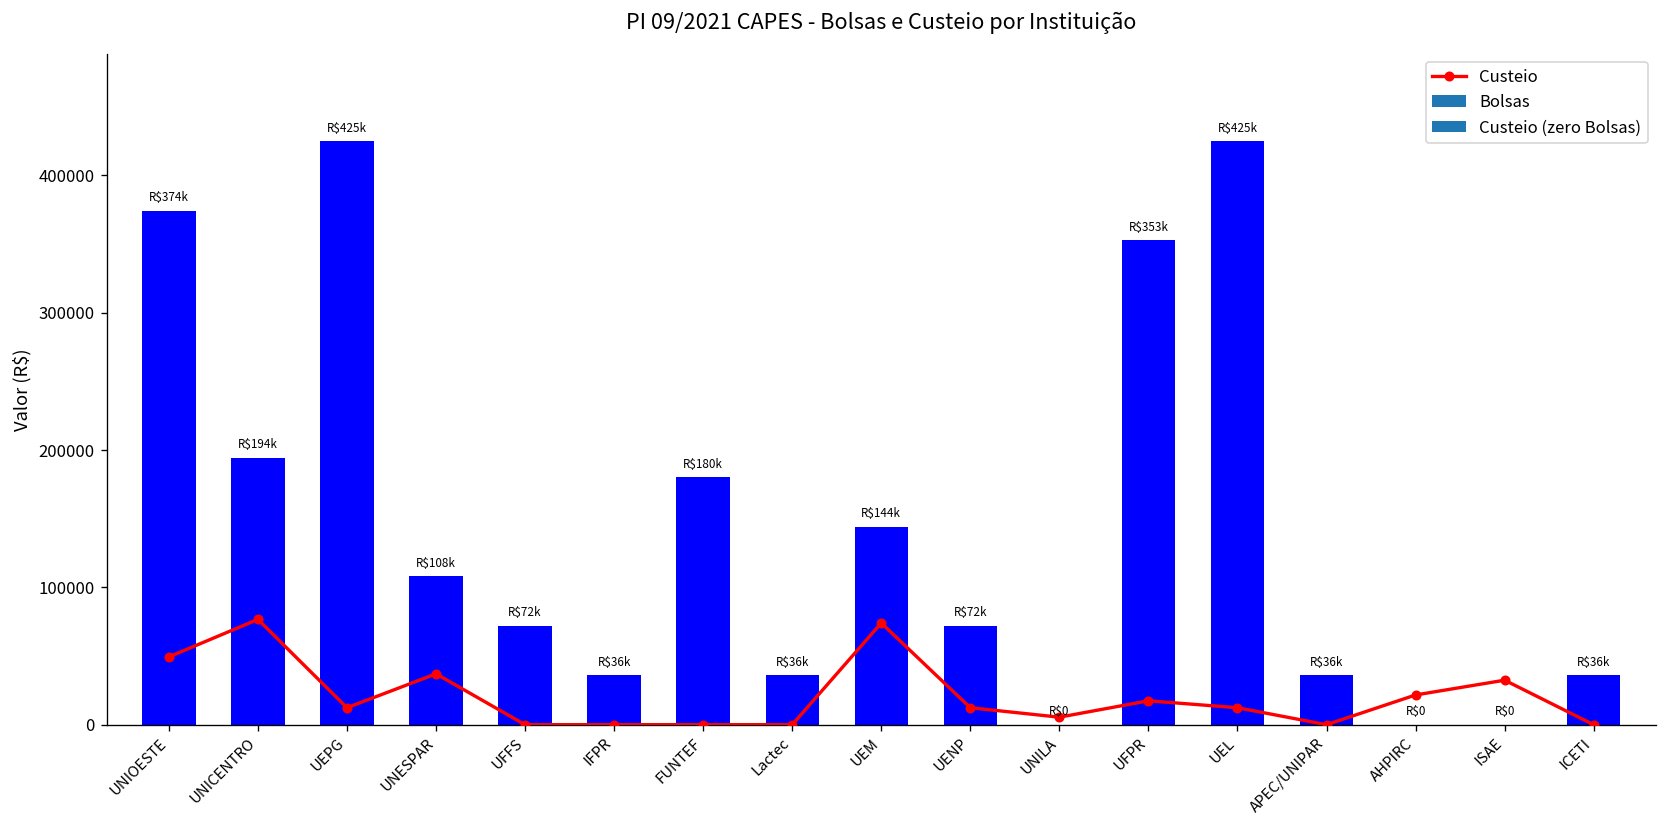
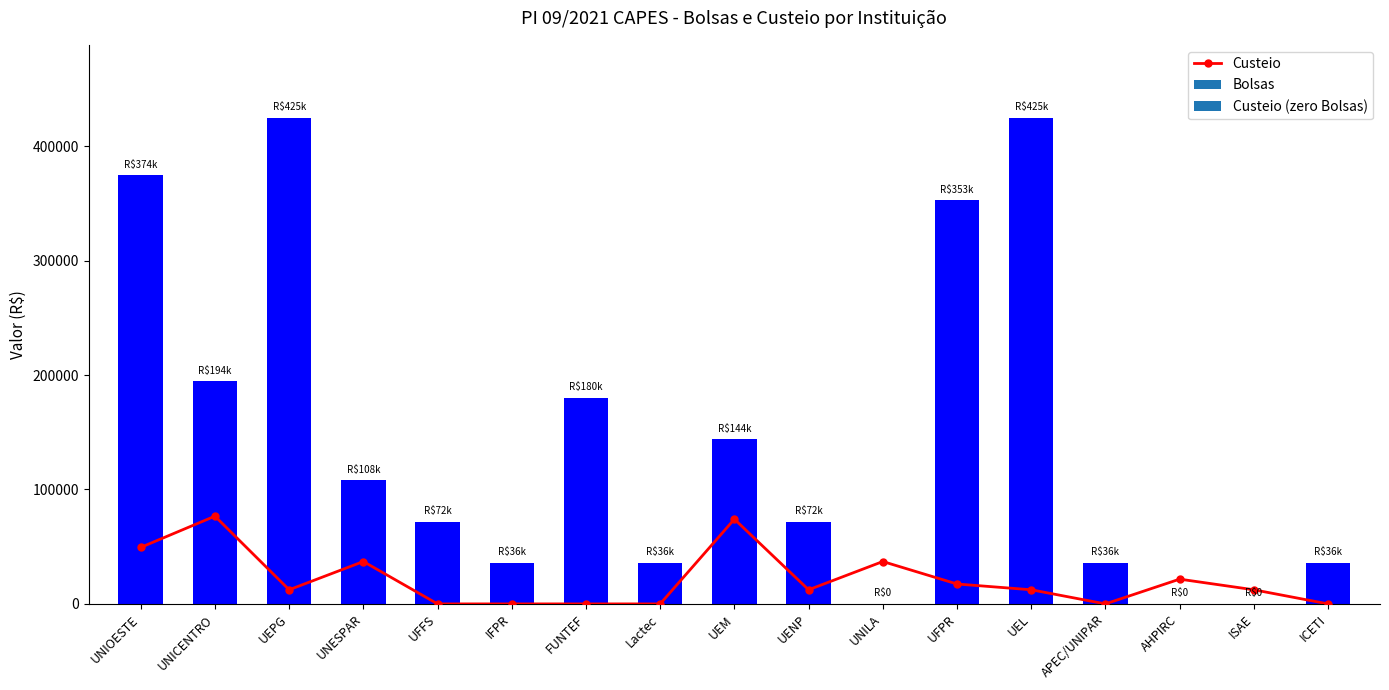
Custeio, UNILA: 5000 -> 37000
Custeio, ISAE: 32000 -> 12000
